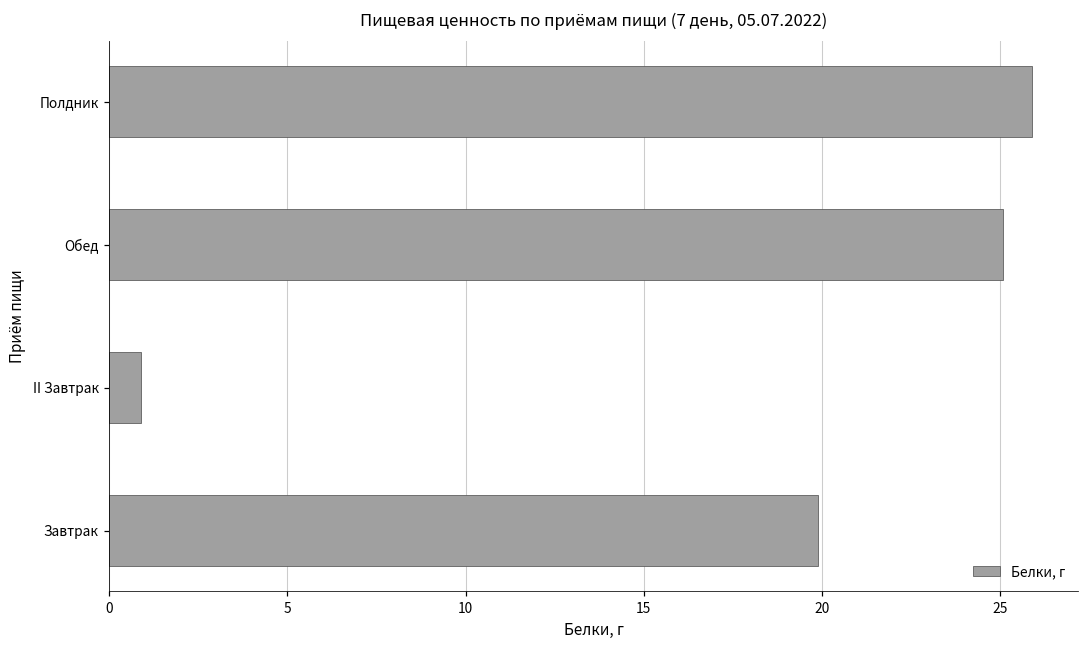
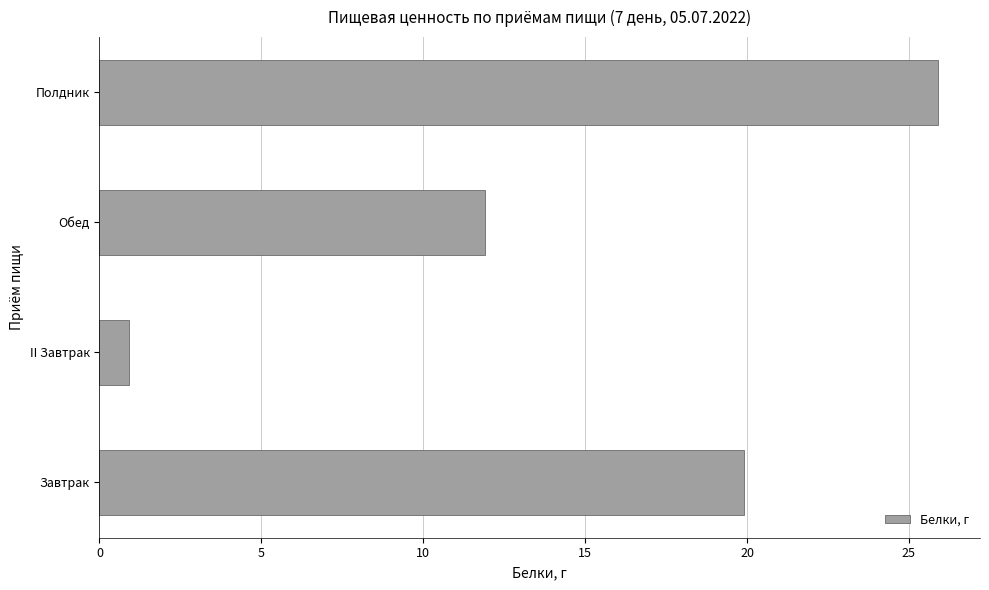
Обед: 25.1 -> 11.9
